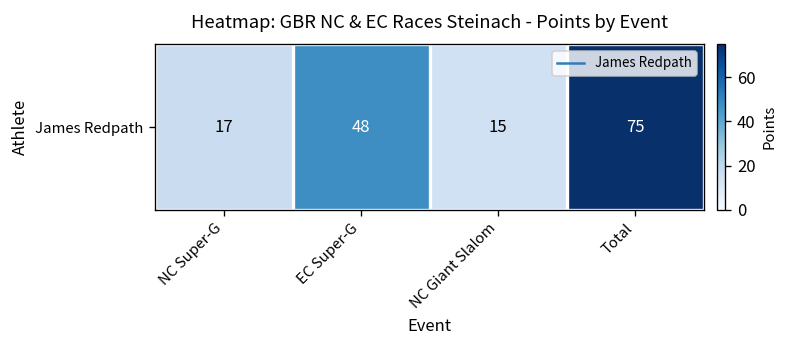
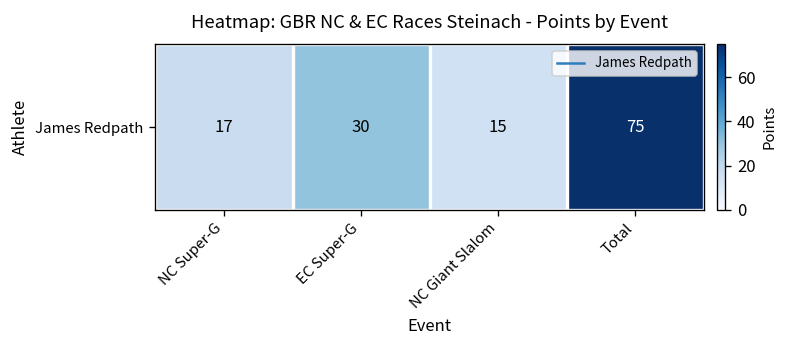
James Redpath, EC Super-G: 48 -> 30
